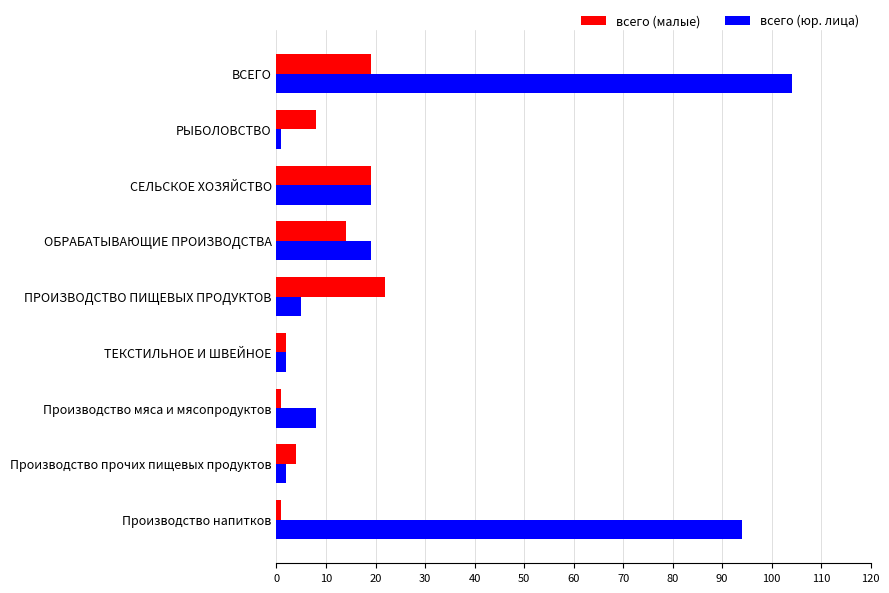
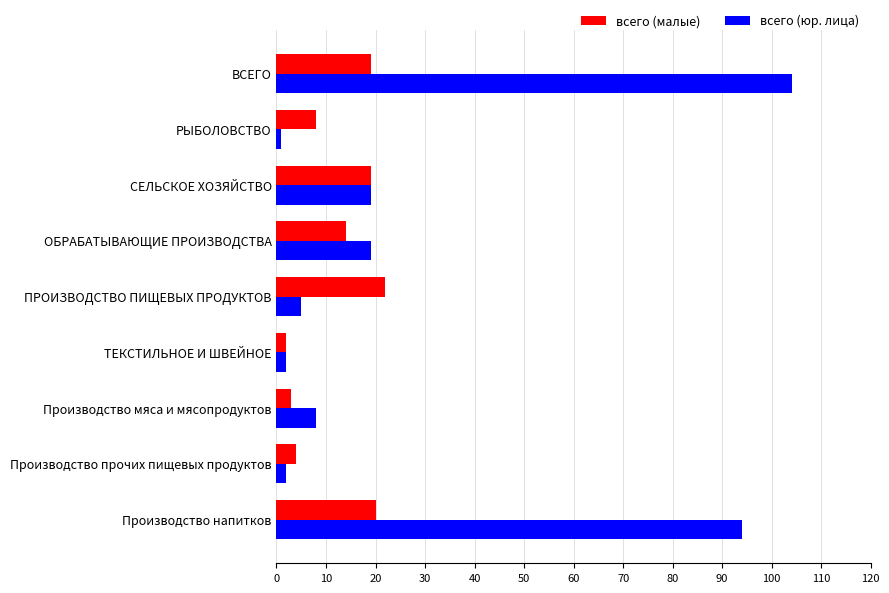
всего (малые), Производство мяса и мясопродуктов: 1 -> 3
всего (малые), Производство напитков: 1 -> 20
